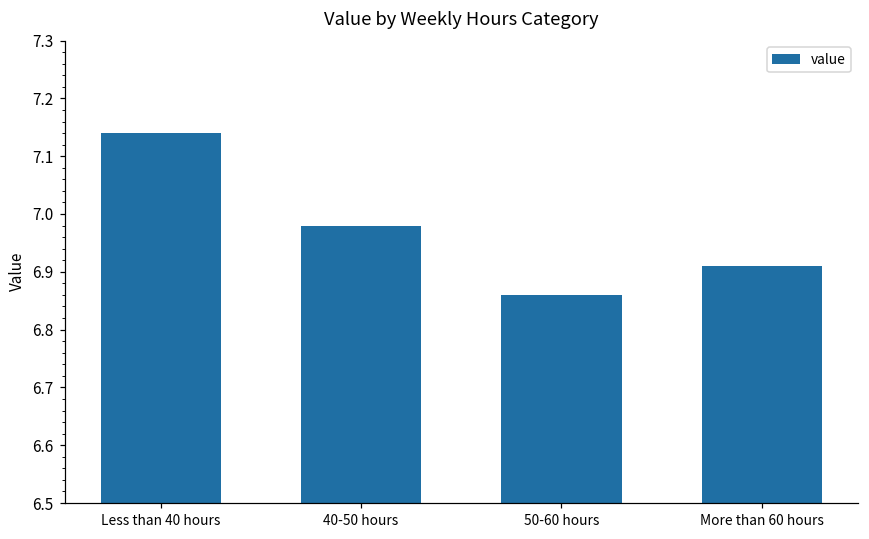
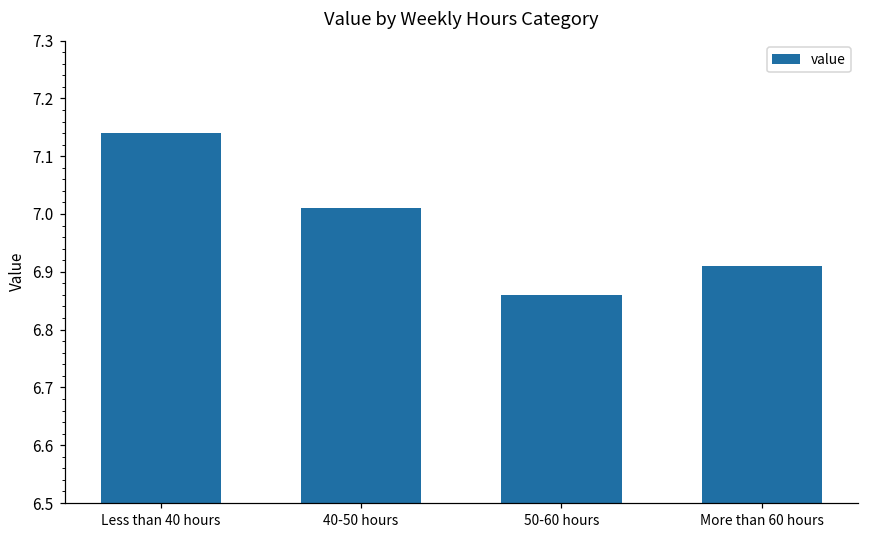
40-50 hours: 6.98 -> 7.01
